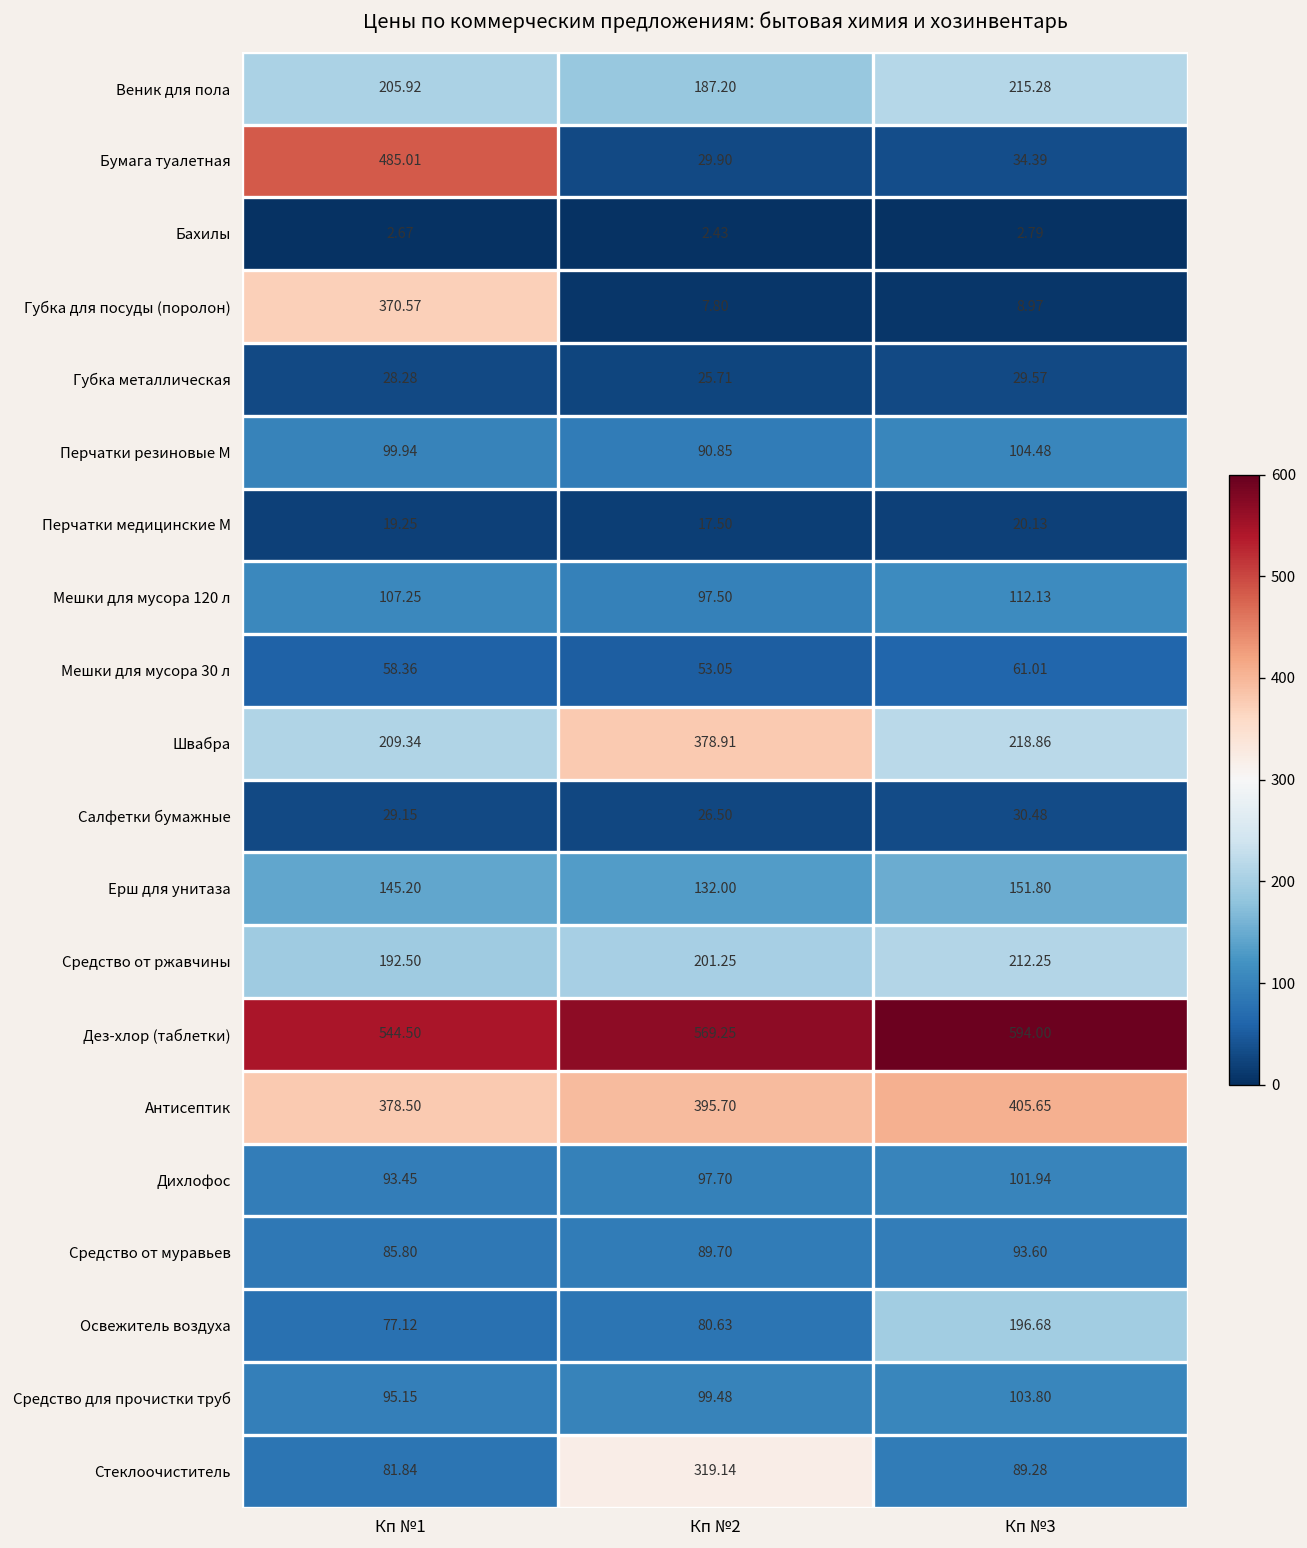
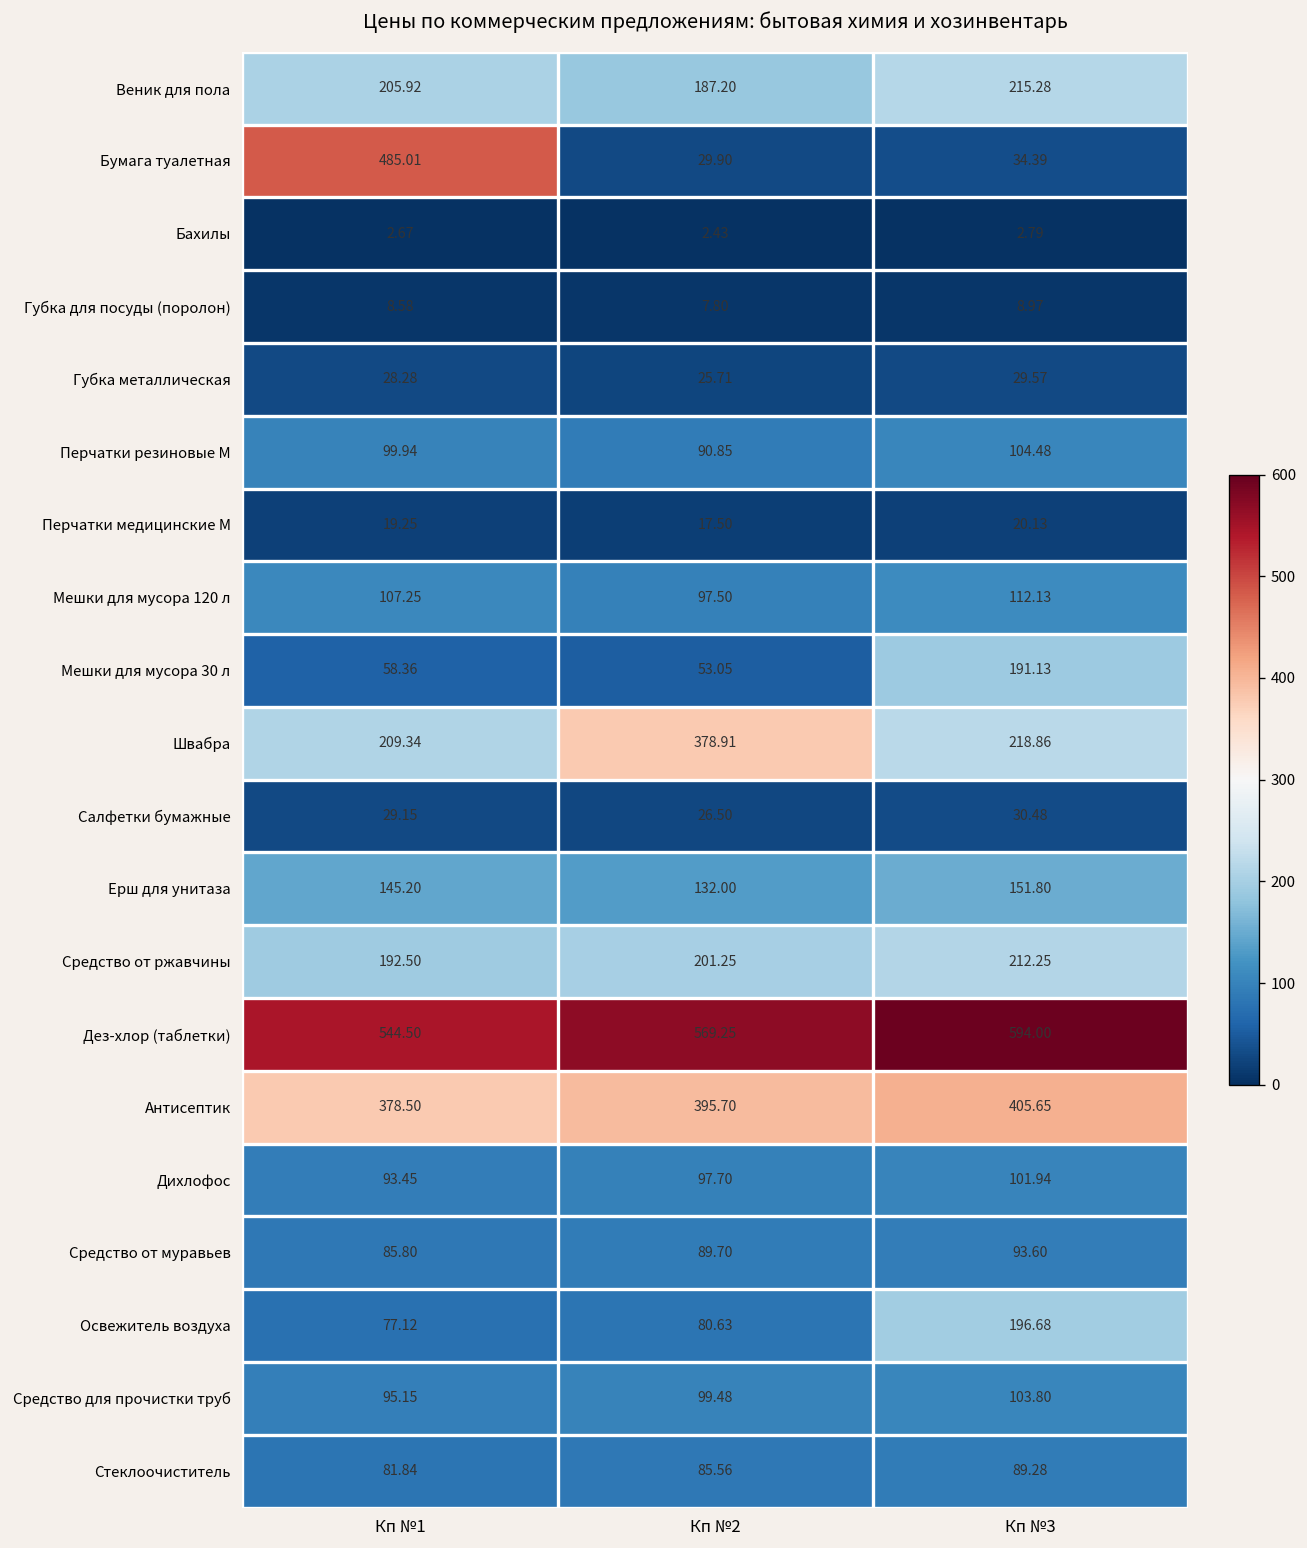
Губка для посуды (поролон), Кп №1: 370.57 -> 8.58
Мешки для мусора 30 л, Кп №3: 61.01 -> 191.13
Стеклоочиститель, Кп №2: 319.14 -> 85.56
